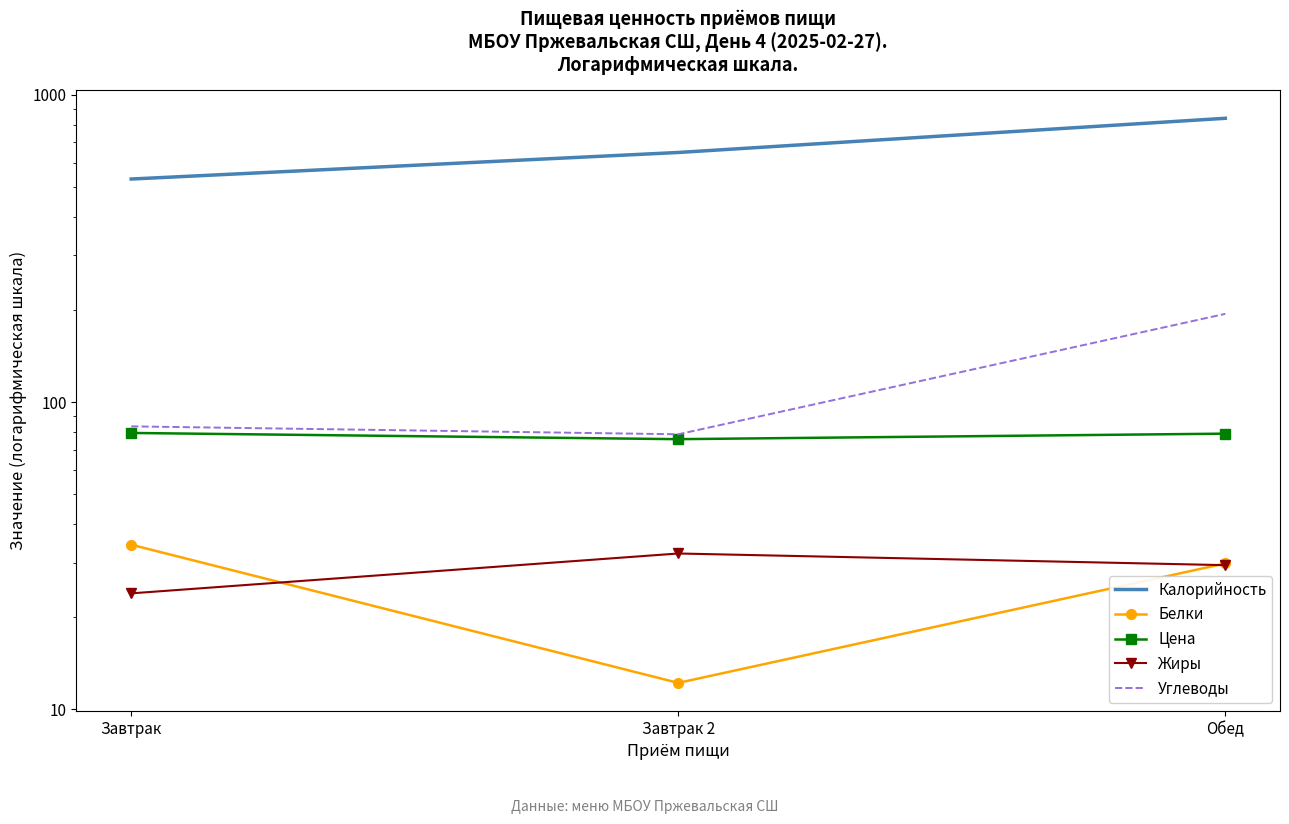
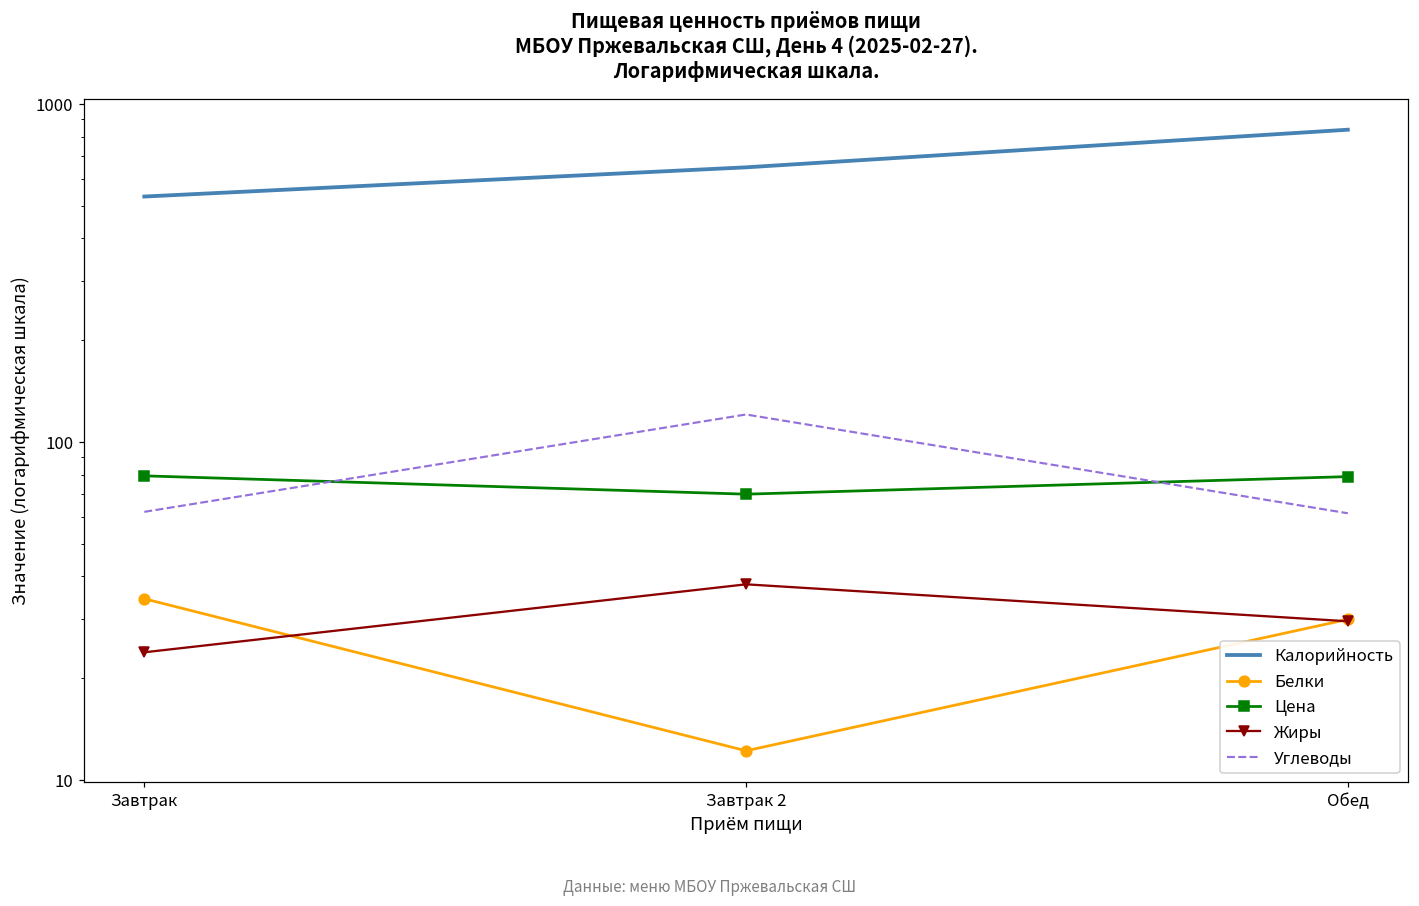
Углеводы, Завтрак: 83 -> 62
Цена, Завтрак 2: 76 -> 70
Жиры, Завтрак 2: 32 -> 38
Углеводы, Завтрак 2: 79 -> 120
Углеводы, Обед: 190 -> 61
